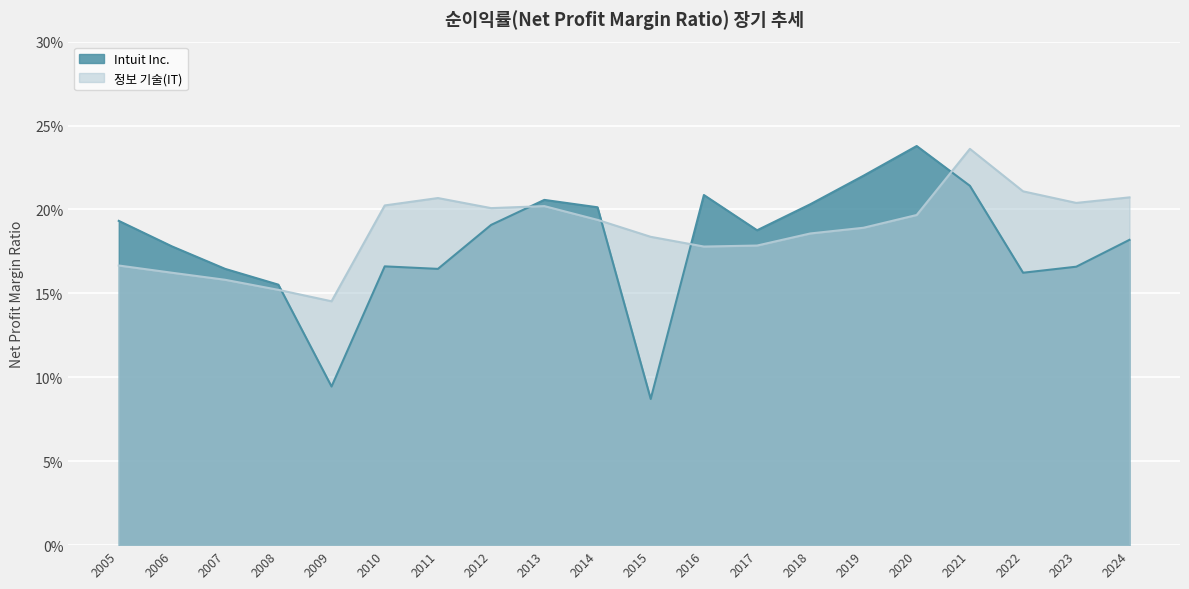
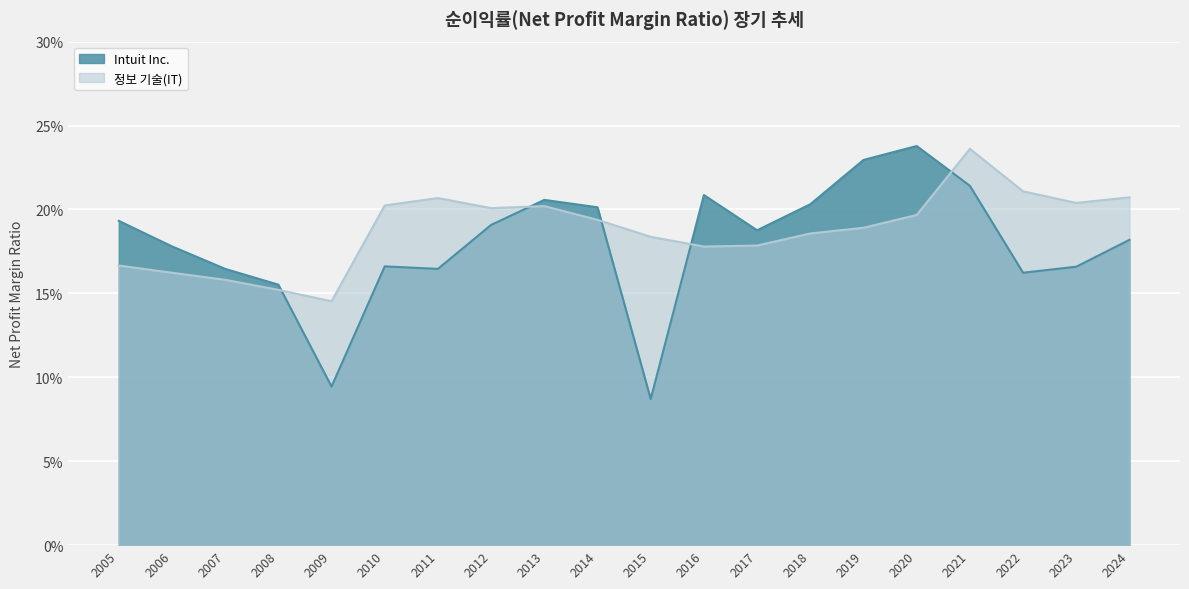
Intuit Inc., 2019: 22.0% -> 23.0%
